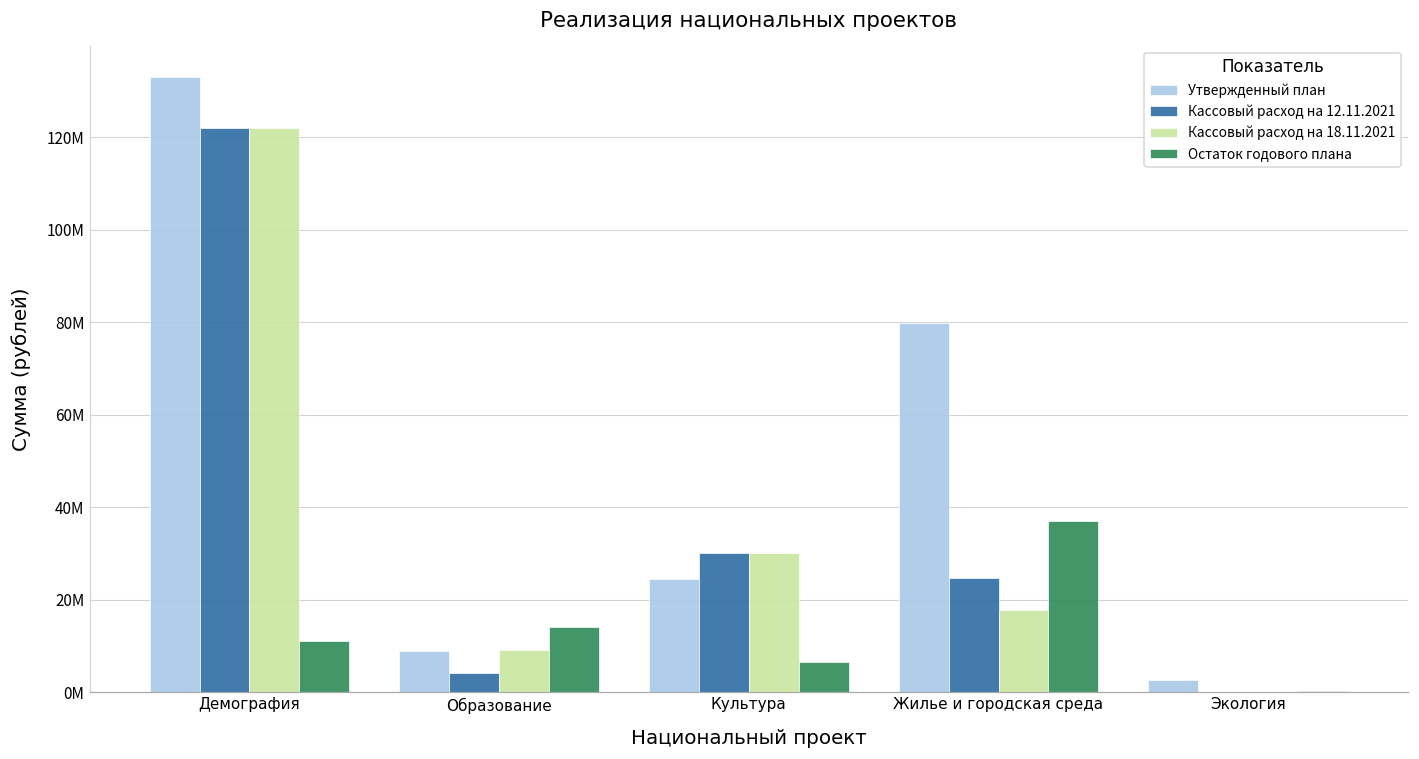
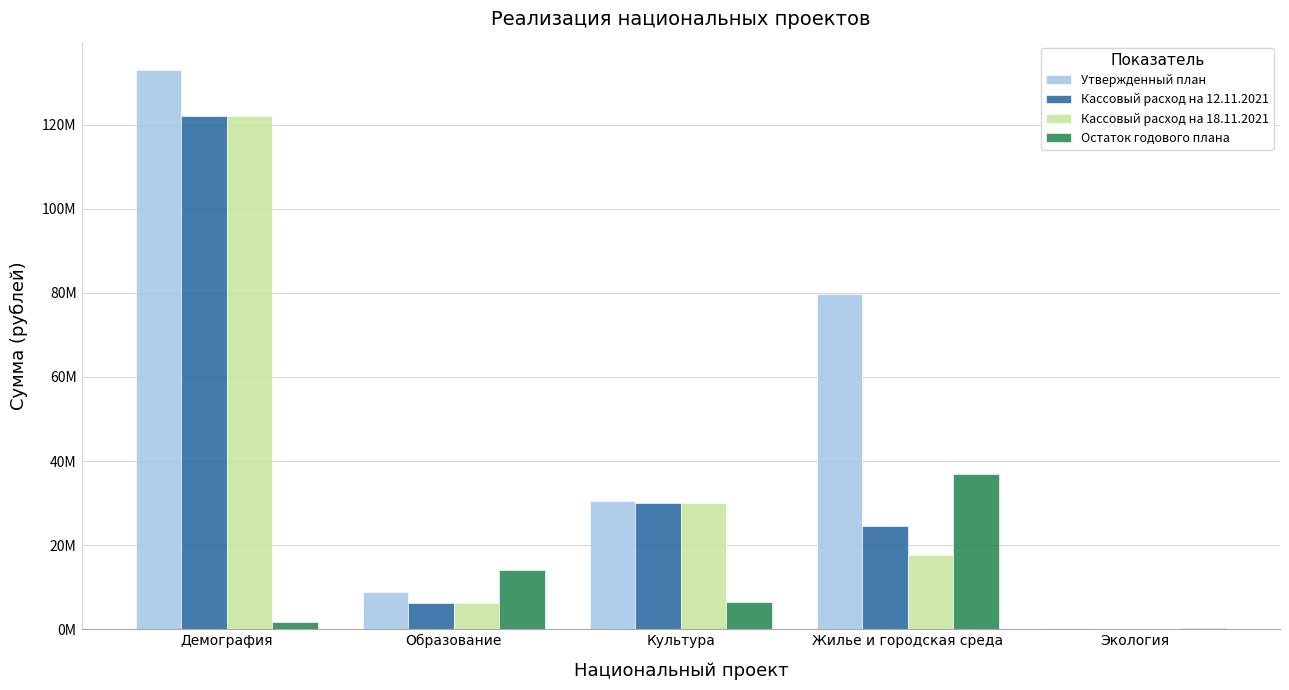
Остаток годового плана, Демография: 11000000 -> 2000000
Кассовый расход на 12.11.2021, Образование: 4000000 -> 6000000
Кассовый расход на 18.11.2021, Образование: 9000000 -> 6000000
Утвержденный план, Культура: 24000000 -> 31000000
Утвержденный план, Экология: 3000000 -> 0
